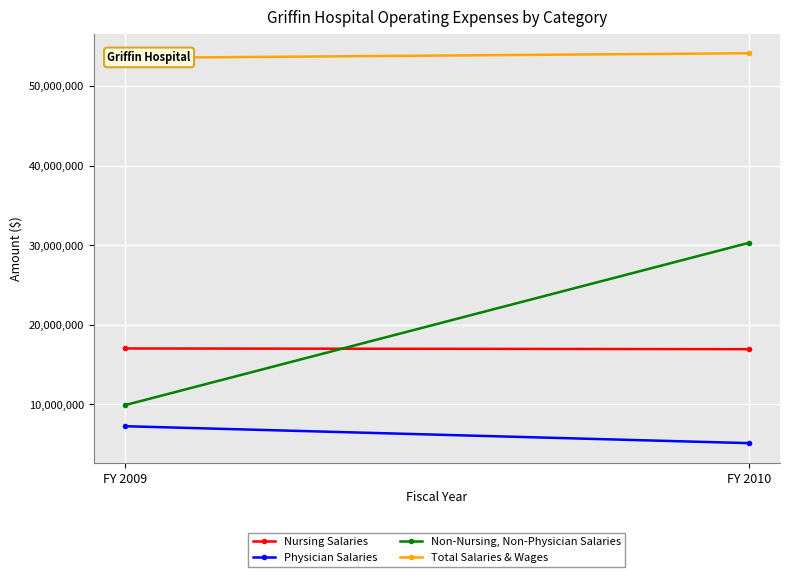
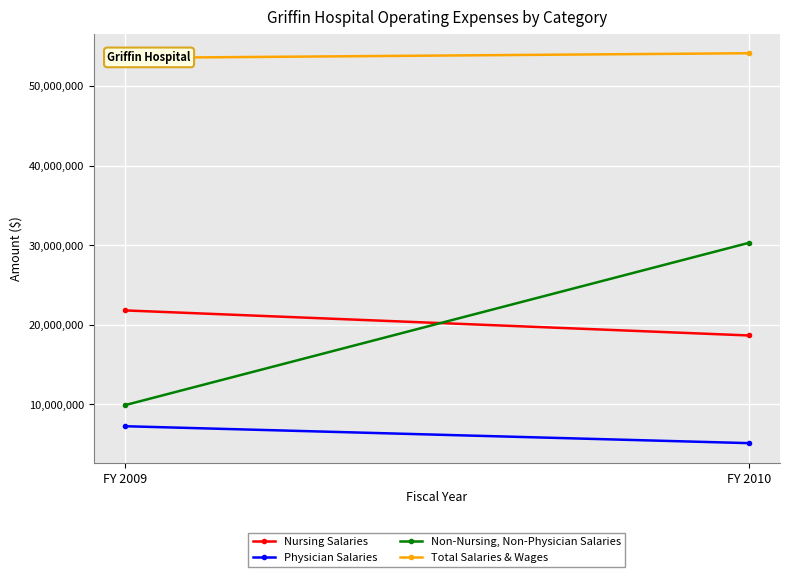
Nursing Salaries, FY 2009: 17,000,000 -> 22,000,000
Nursing Salaries, FY 2010: 17,000,000 -> 19,000,000
